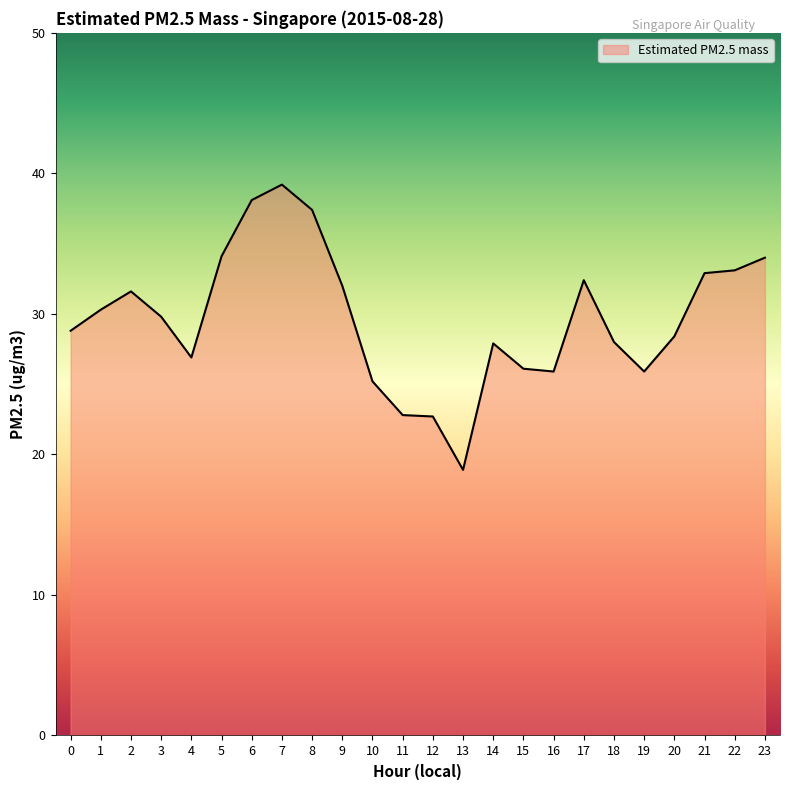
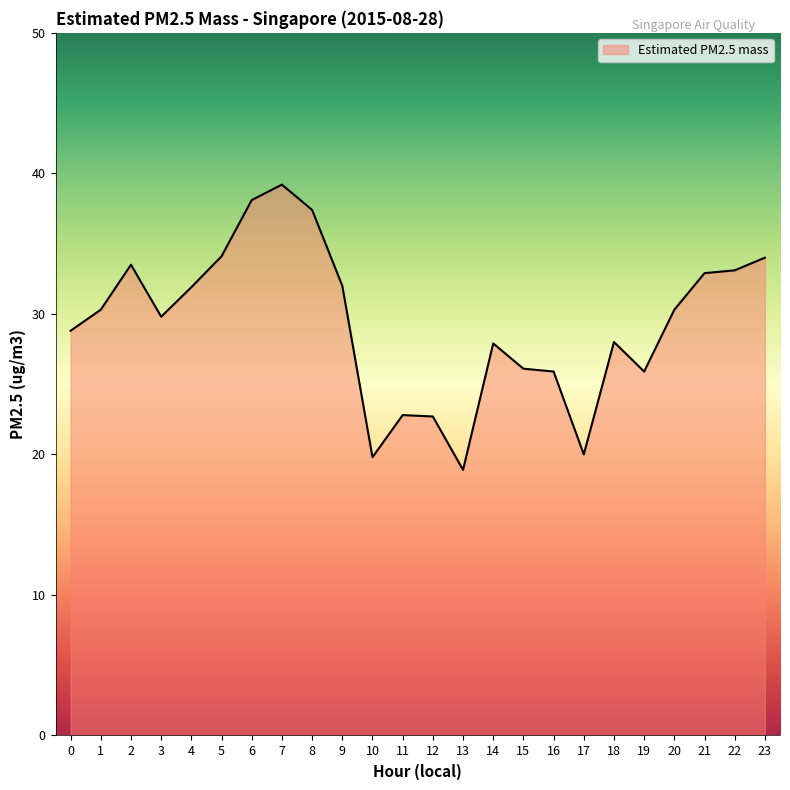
2: 31.6 -> 33.5
4: 26.9 -> 31.9
10: 25.2 -> 19.8
17: 32.4 -> 20.0
20: 28.4 -> 30.3
